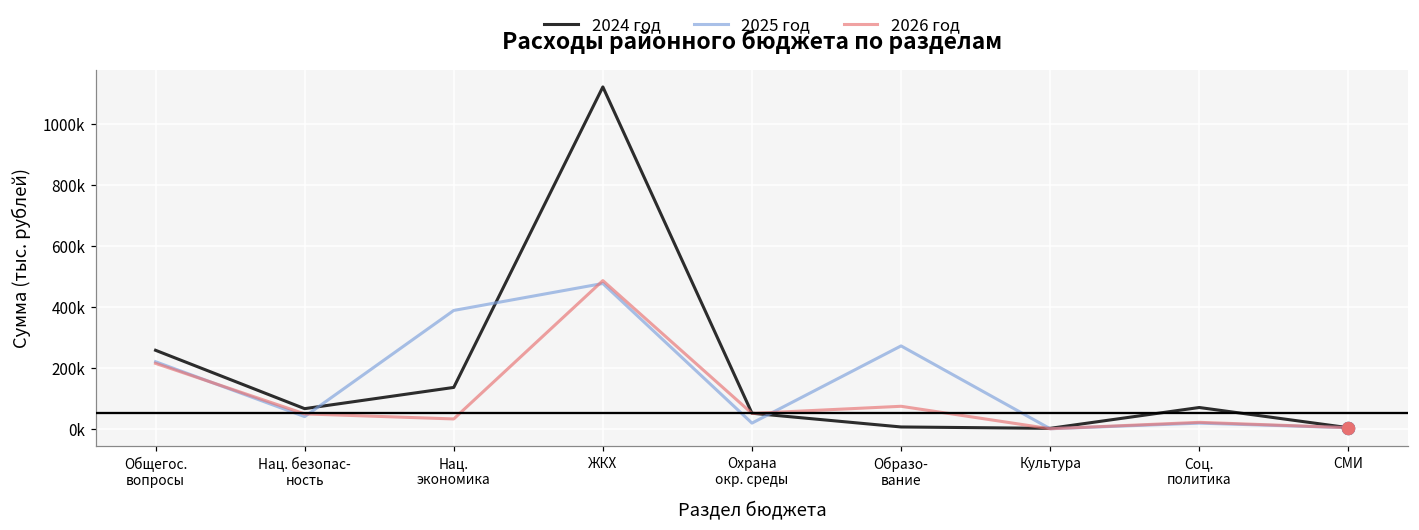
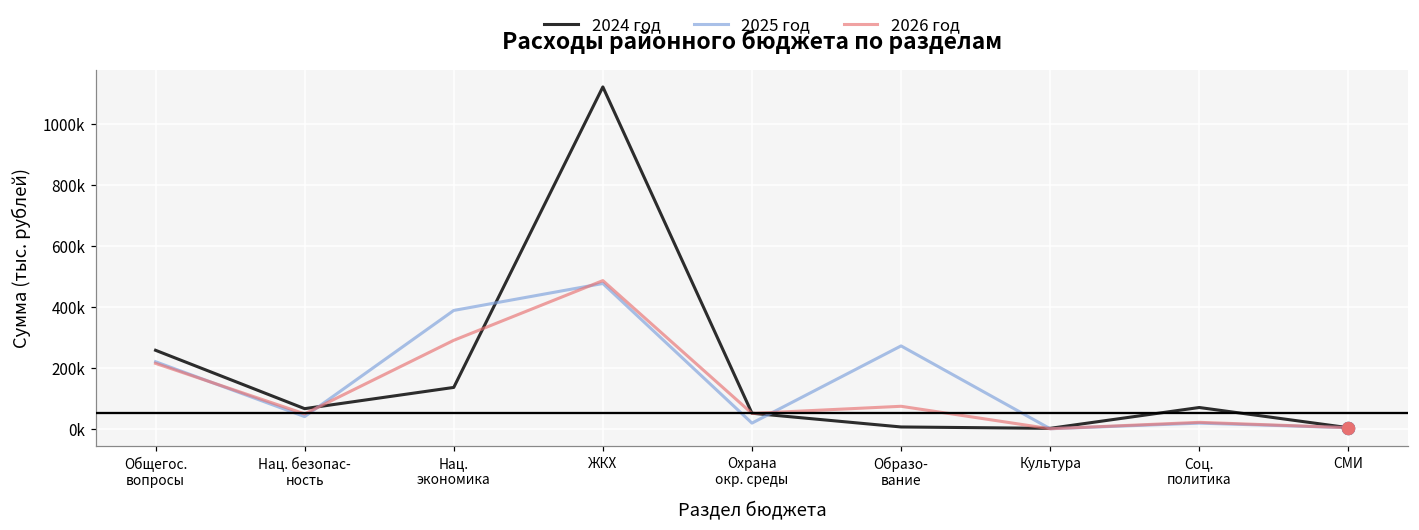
2026 год, Нац. экономика: 30000 -> 290000
